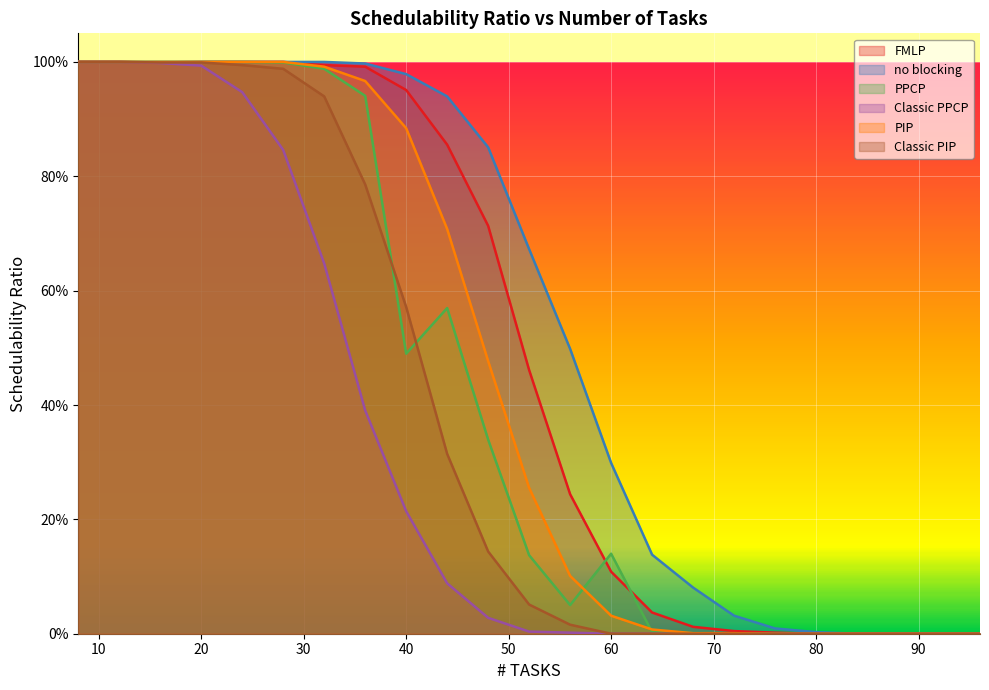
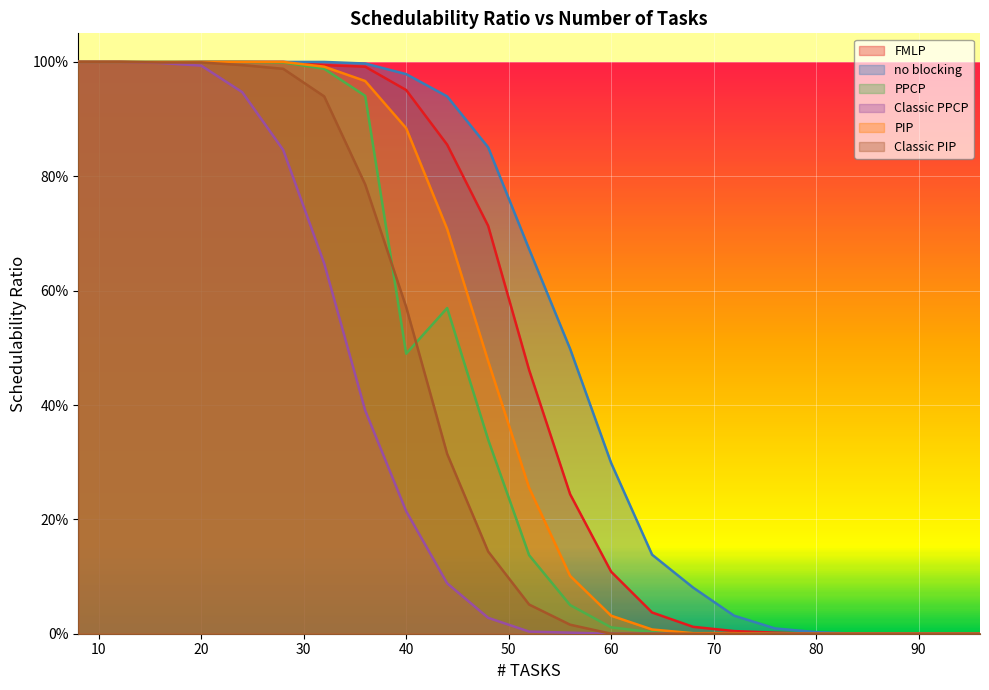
PPCP, 60: 14% -> 1%
